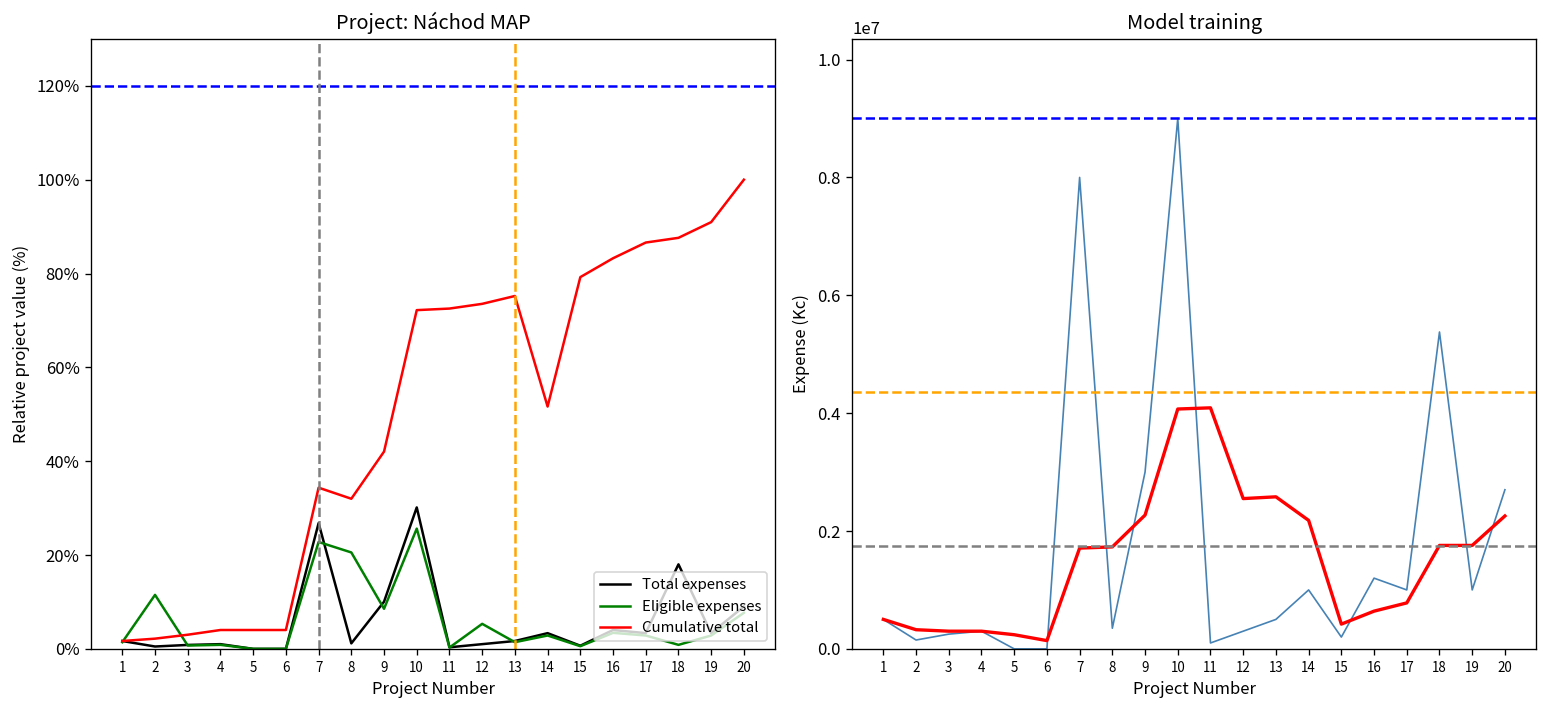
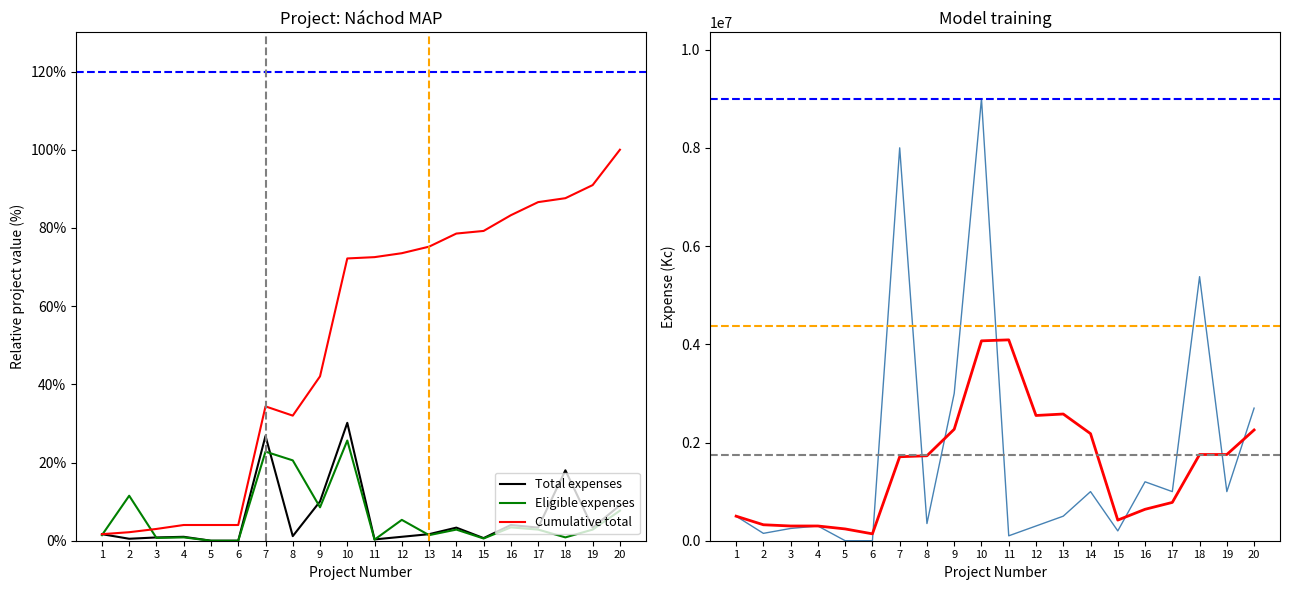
Project: Náchod MAP, Cumulative total, 14: 52% -> 79%
